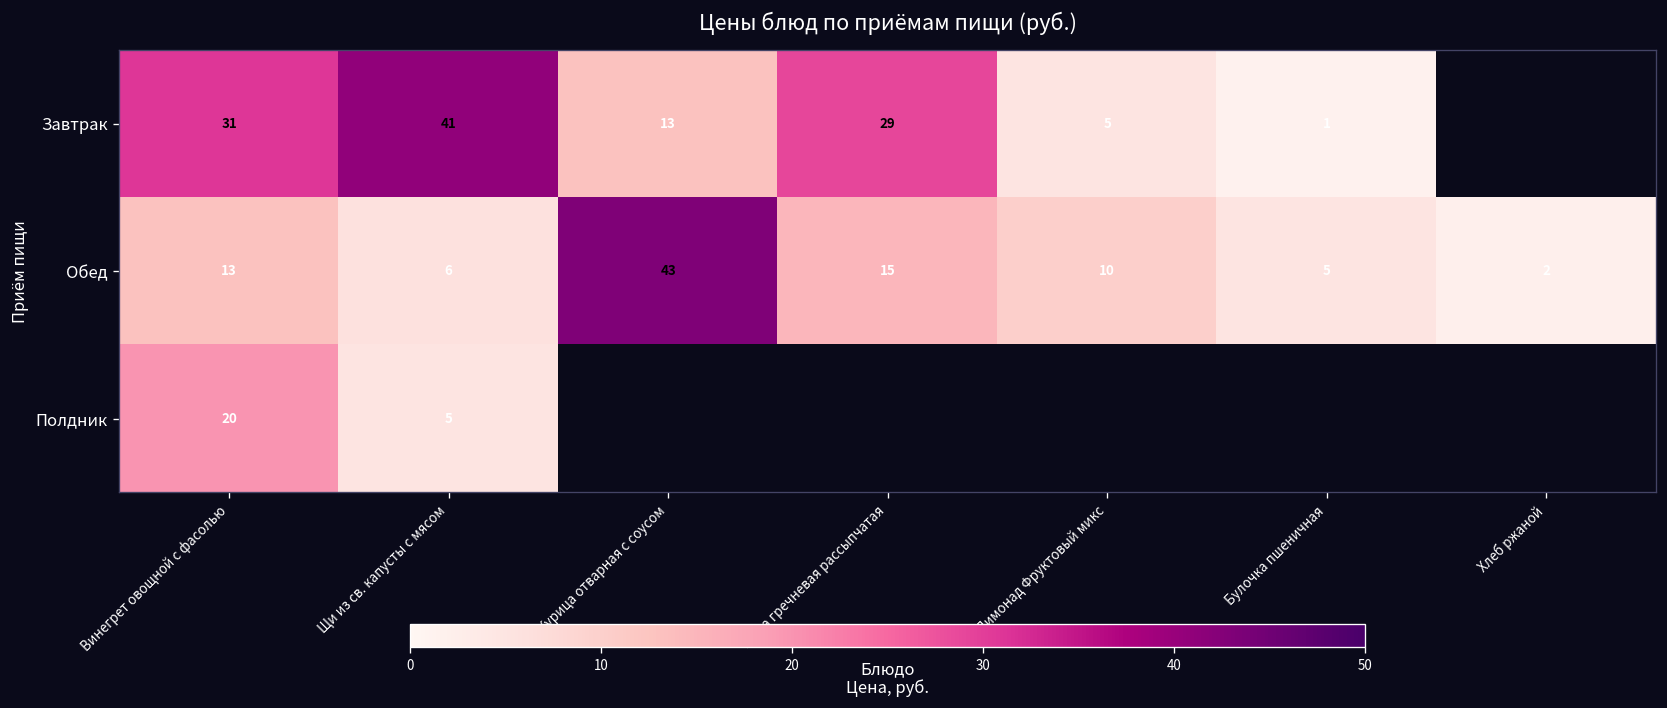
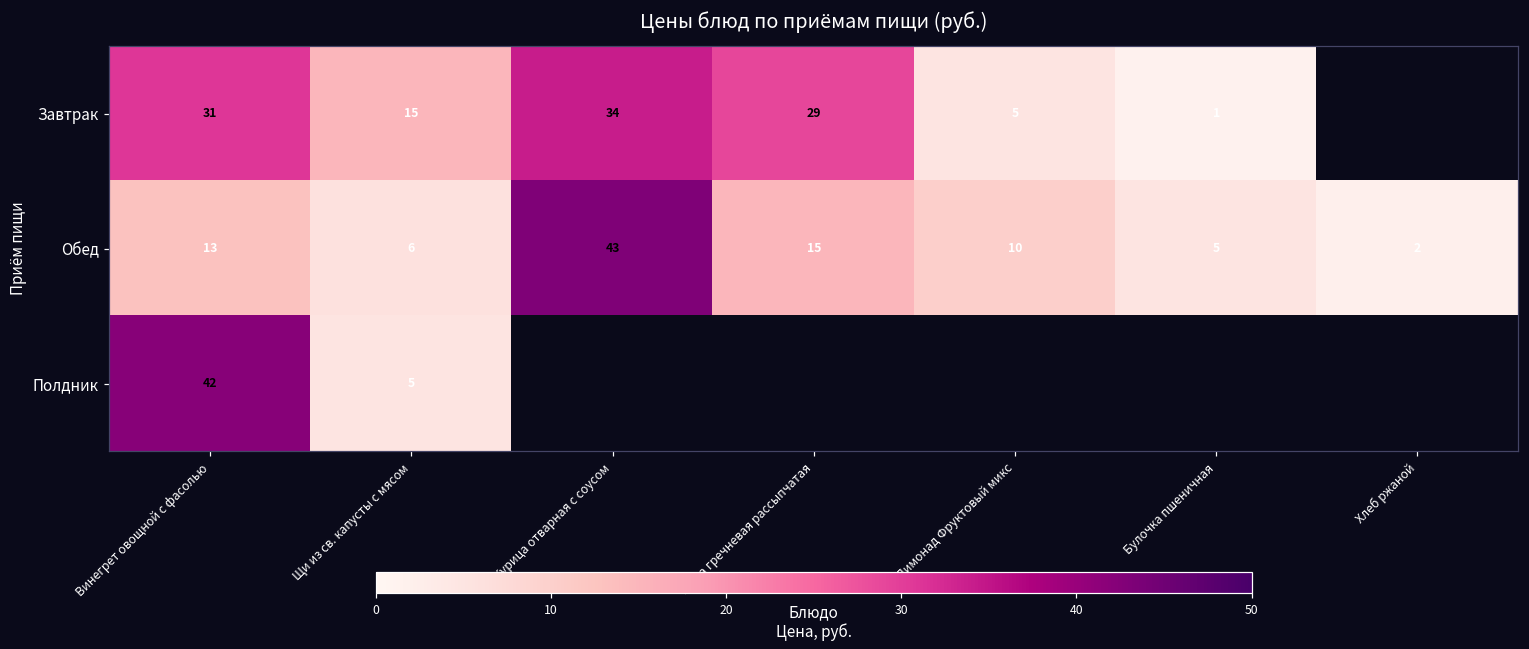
Завтрак, Щи из св. капусты с мясом: 41 -> 15
Завтрак, Курица отварная с соусом: 13 -> 34
Полдник, Винегрет овощной с фасолью: 20 -> 42
